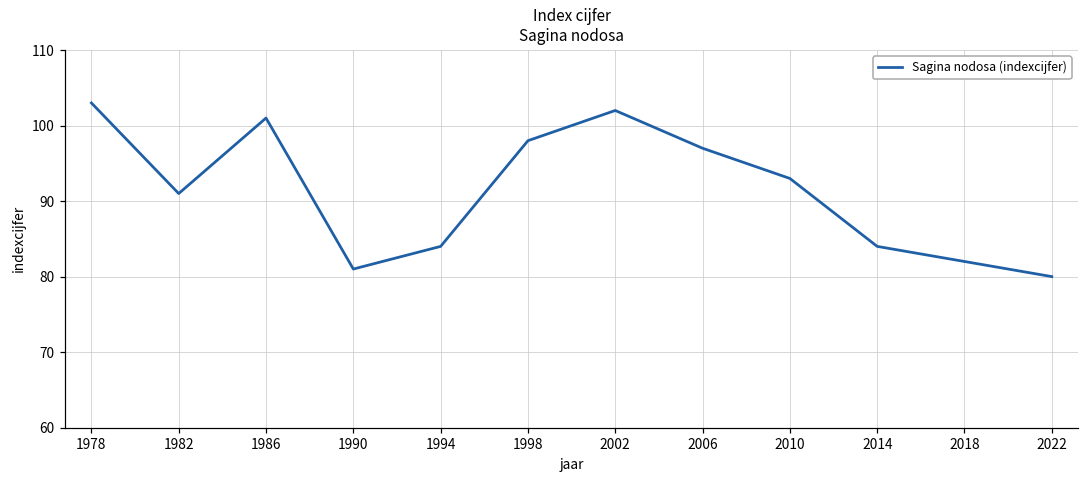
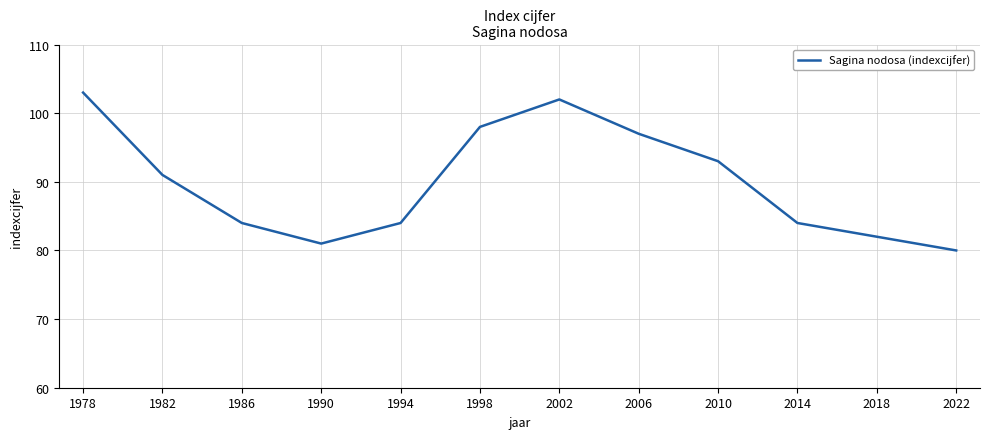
1986: 101 -> 84
